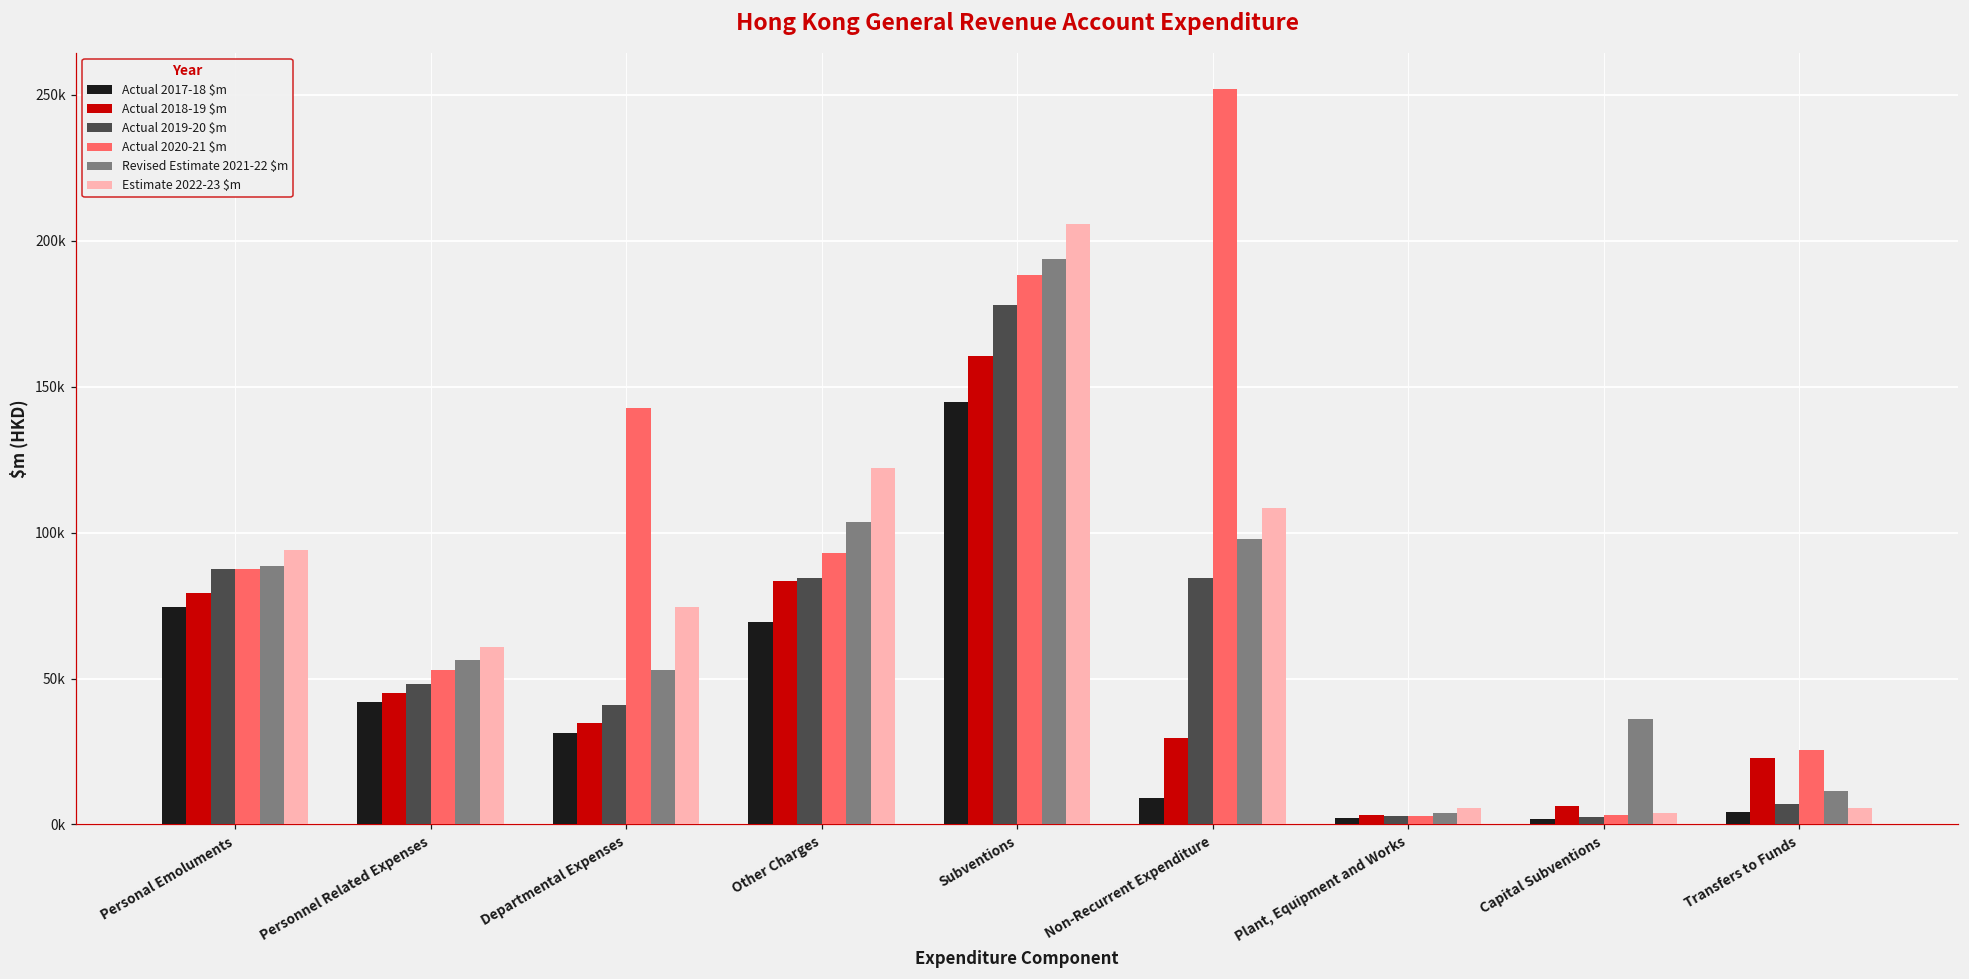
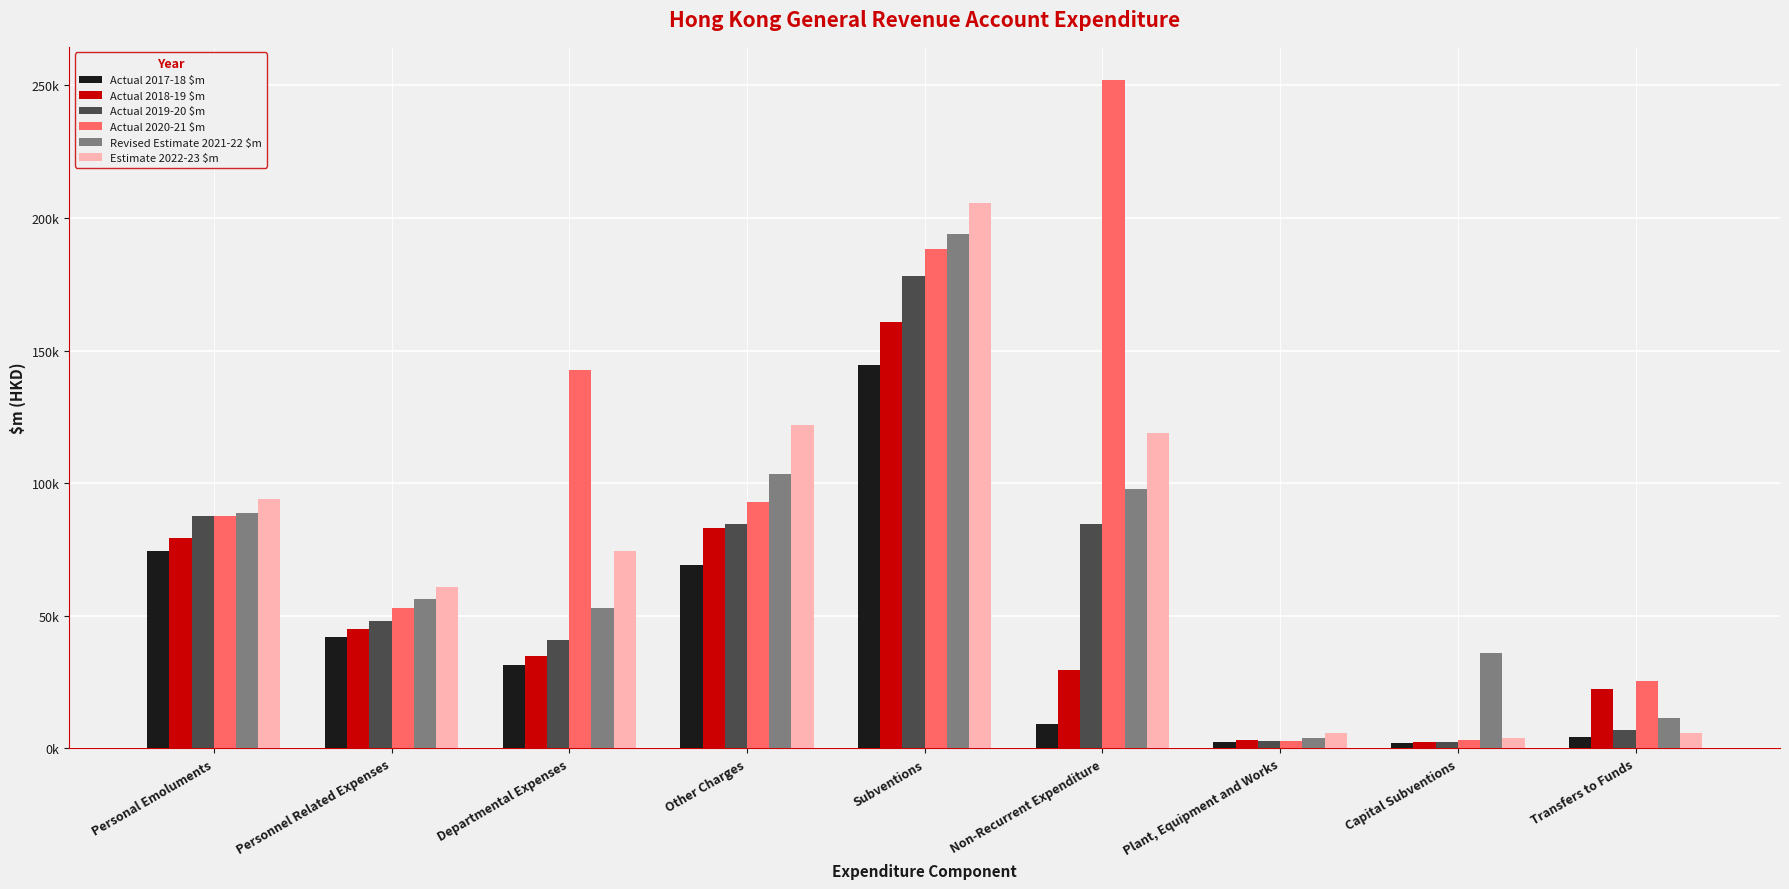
Estimate 2022-23 $m, Non-Recurrent Expenditure: 108000 -> 119000
Actual 2018-19 $m, Capital Subventions: 6000 -> 2000
